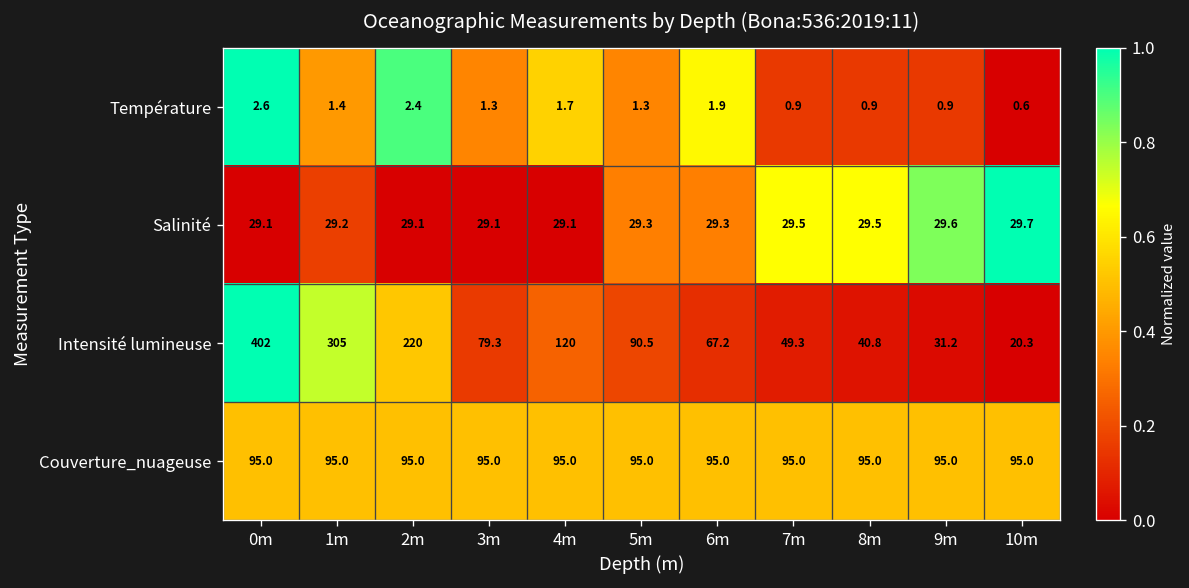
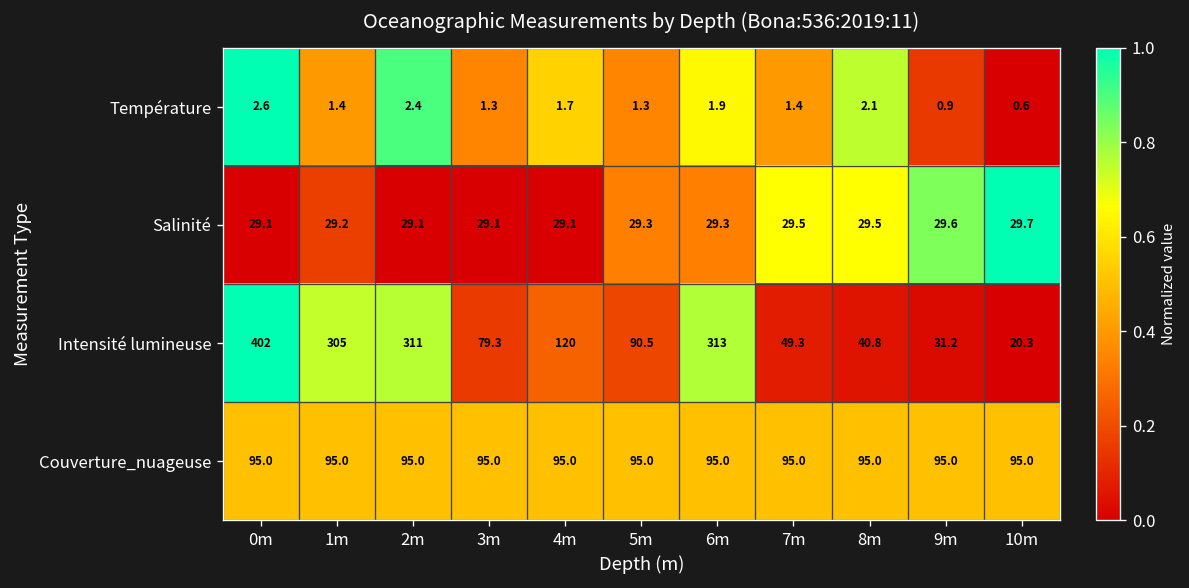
Température, 7m: 0.9 -> 1.4
Température, 8m: 0.9 -> 2.1
Intensité lumineuse, 2m: 220 -> 311
Intensité lumineuse, 6m: 67.2 -> 313
